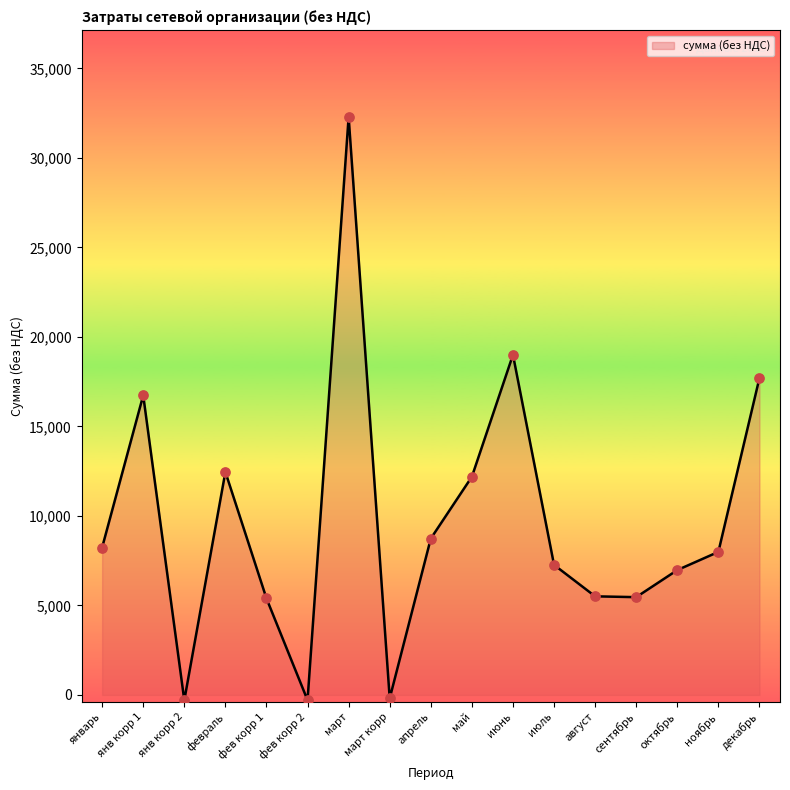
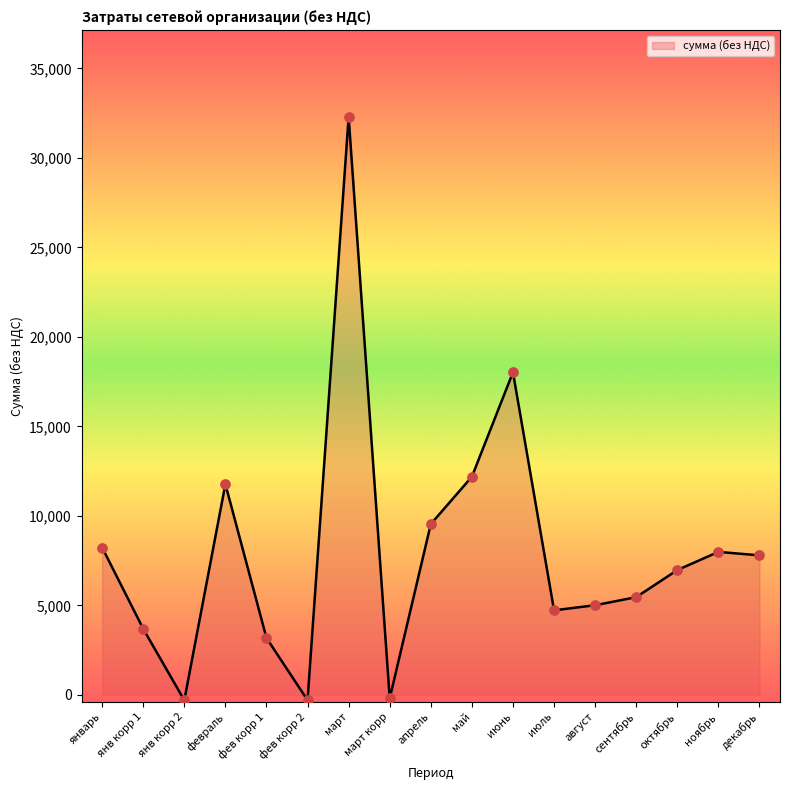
сумма (без НДС), янв корр 1: 16,700 -> 3,700
сумма (без НДС), февраль: 12,500 -> 11,800
сумма (без НДС), фев корр 1: 5,400 -> 3,200
сумма (без НДС), апрель: 8,700 -> 9,500
сумма (без НДС), июнь: 19,000 -> 18,000
сумма (без НДС), июль: 7,300 -> 4,700
сумма (без НДС), август: 5,500 -> 5,000
сумма (без НДС), декабрь: 17,700 -> 7,800
